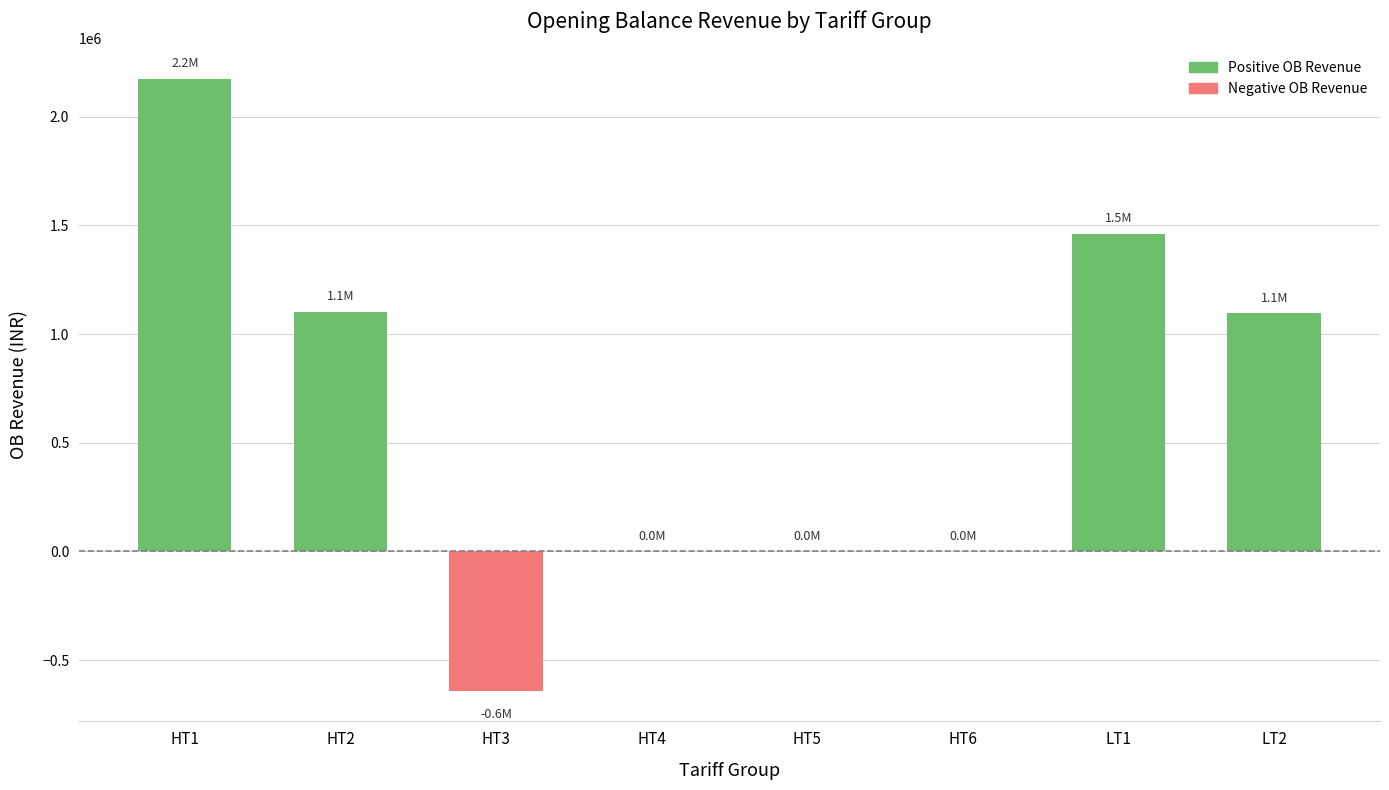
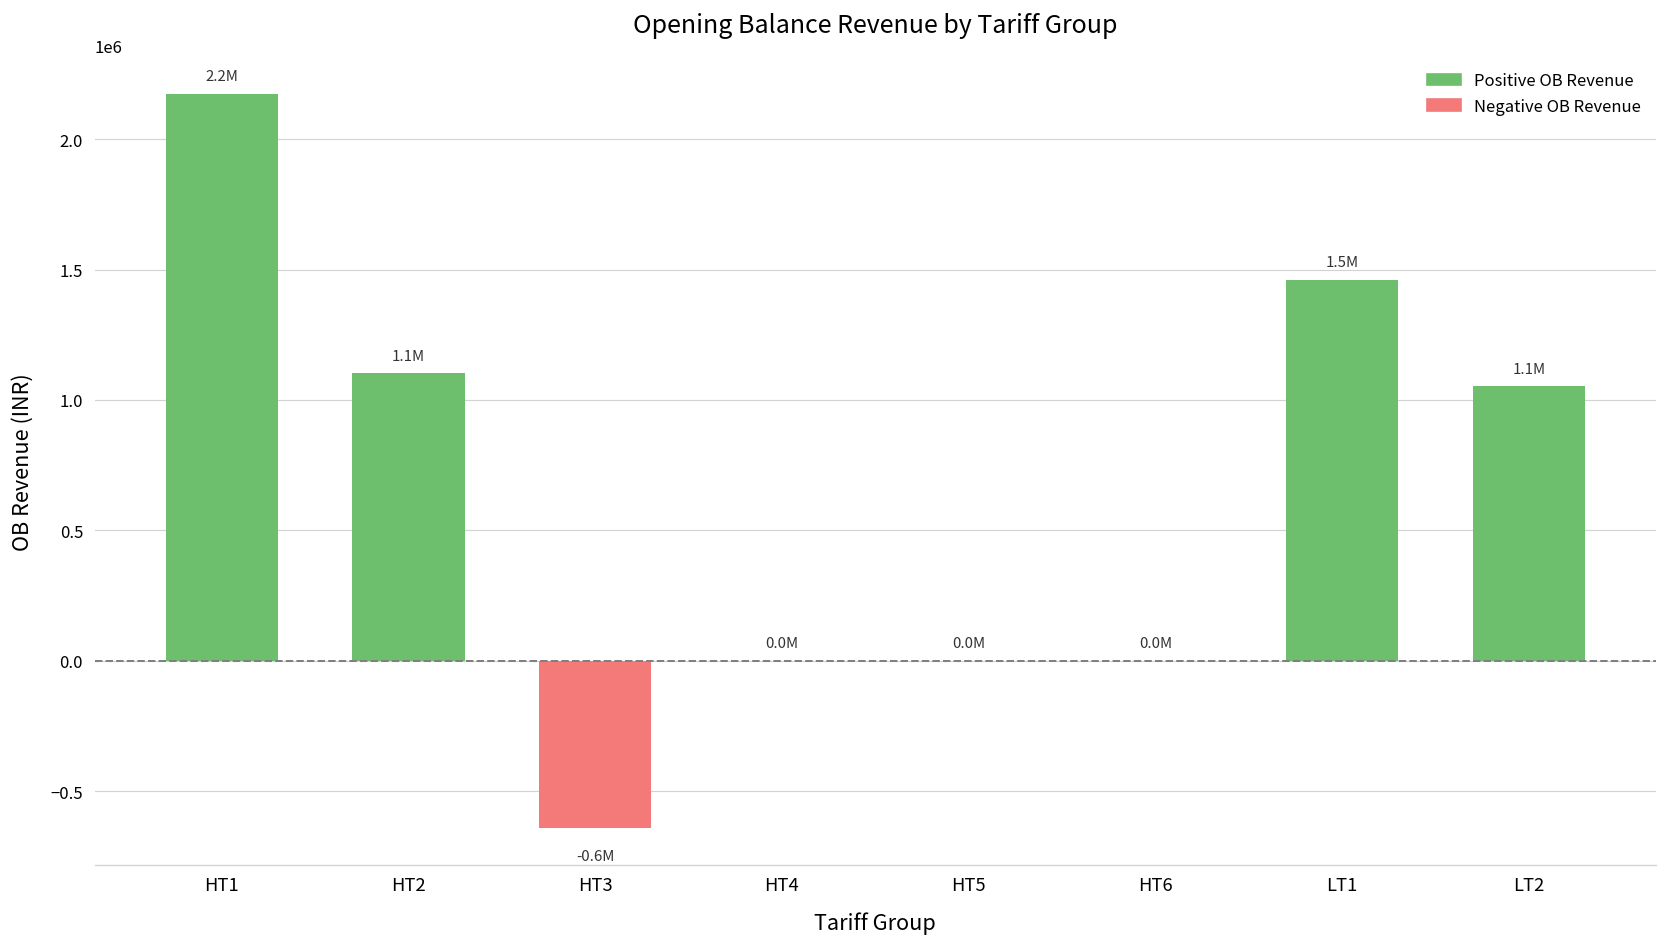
LT2: 1100000 -> 1050000
